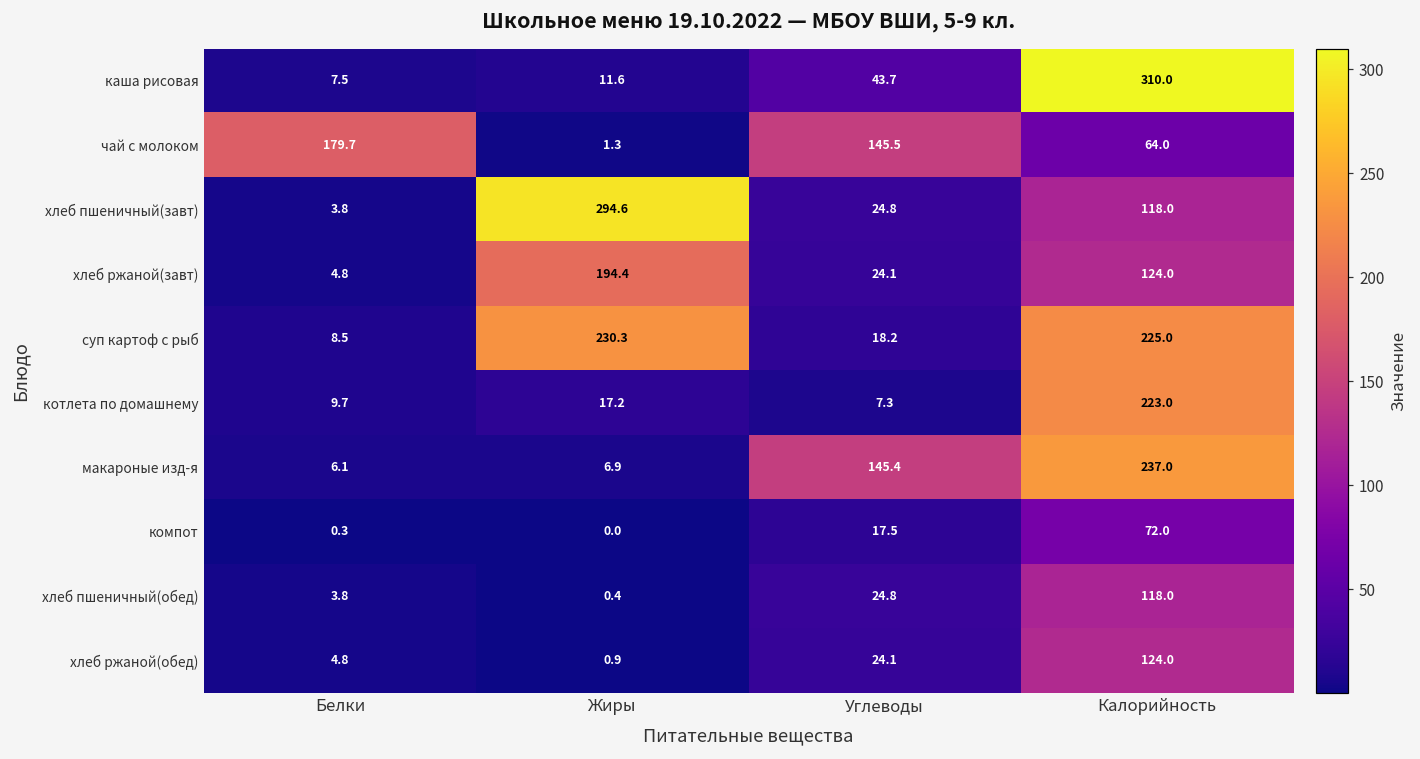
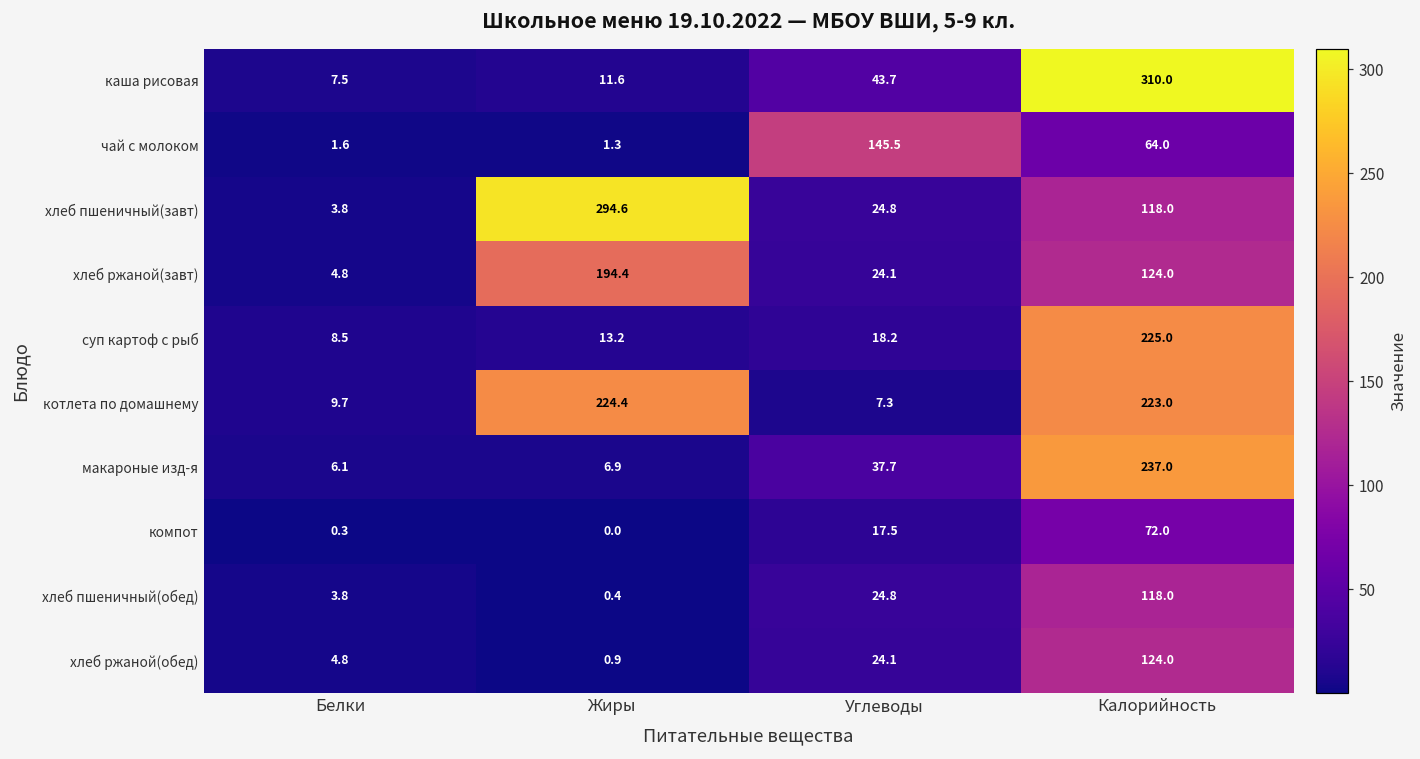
чай с молоком, Белки: 179.7 -> 1.6
суп картоф с рыб, Жиры: 230.3 -> 13.2
котлета по домашнему, Жиры: 17.2 -> 224.4
макароные изд-я, Углеводы: 145.4 -> 37.7
